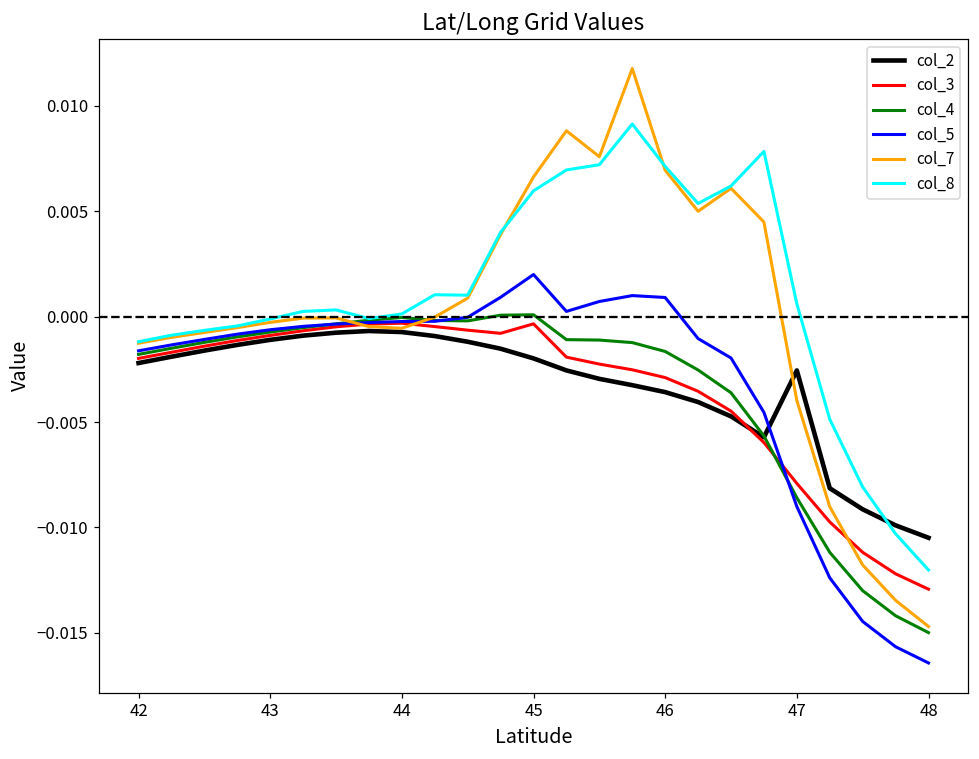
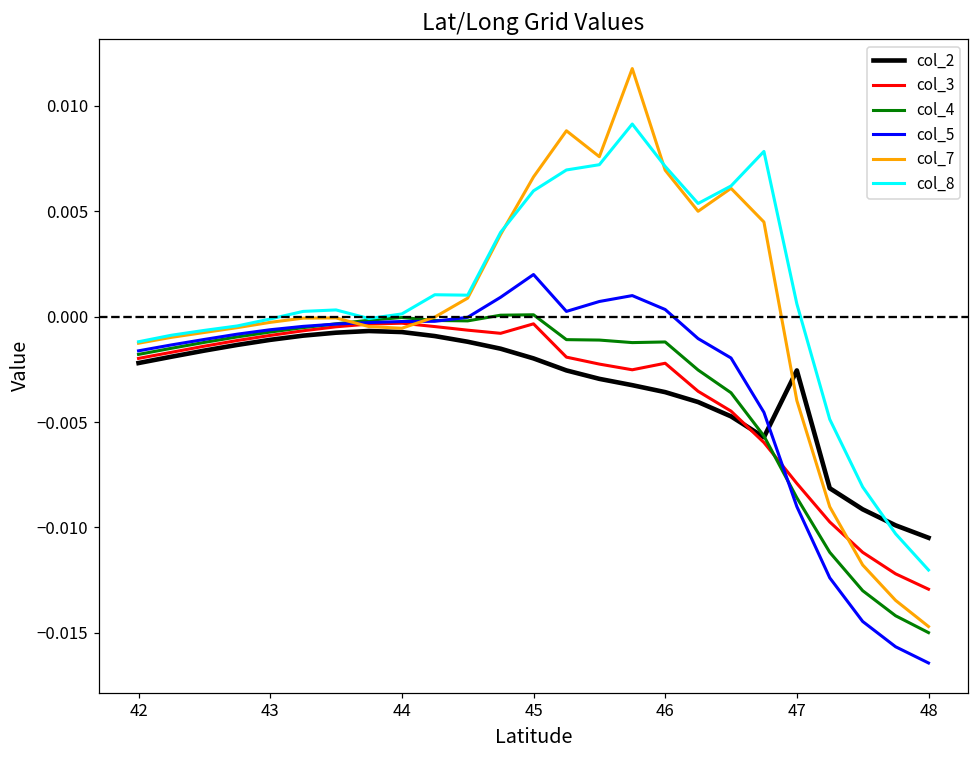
col_3, 46: -0.0029 -> -0.0022
col_4, 46: -0.0017 -> -0.0012
col_5, 46: 0.0009 -> 0.0003
